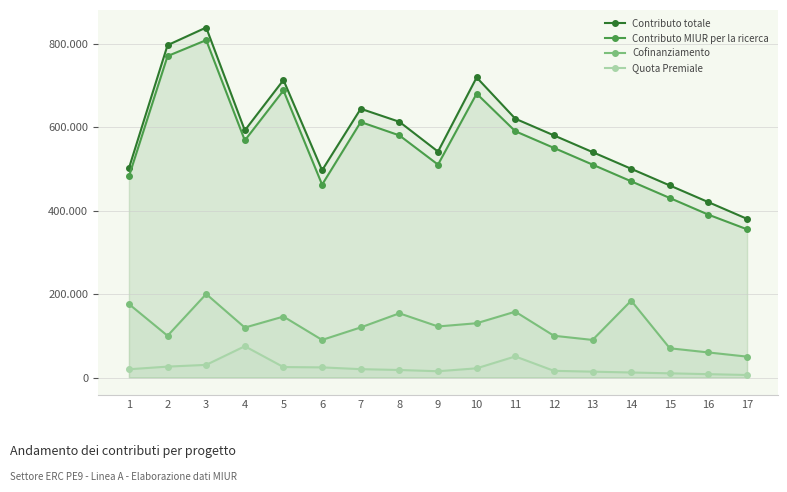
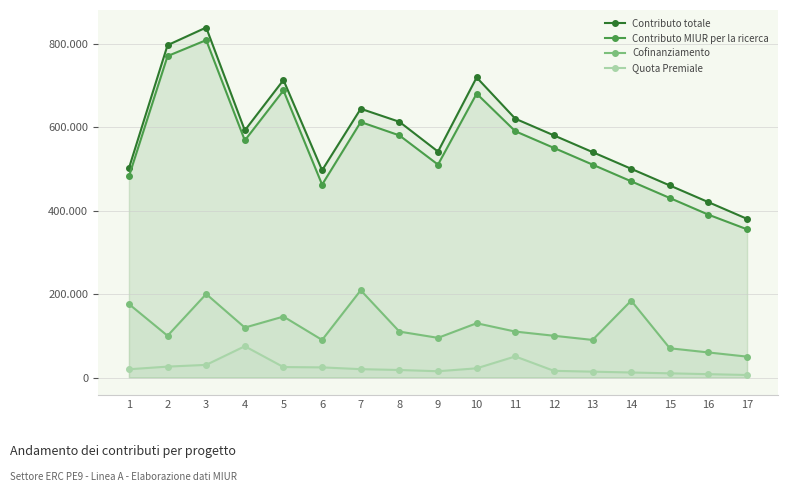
Cofinanziamento, 7: 120 -> 210
Cofinanziamento, 8: 150 -> 110
Cofinanziamento, 9: 120 -> 100
Cofinanziamento, 11: 160 -> 110
